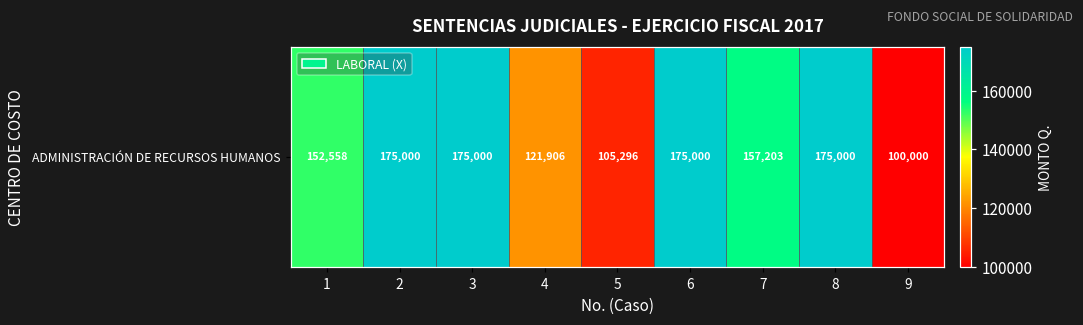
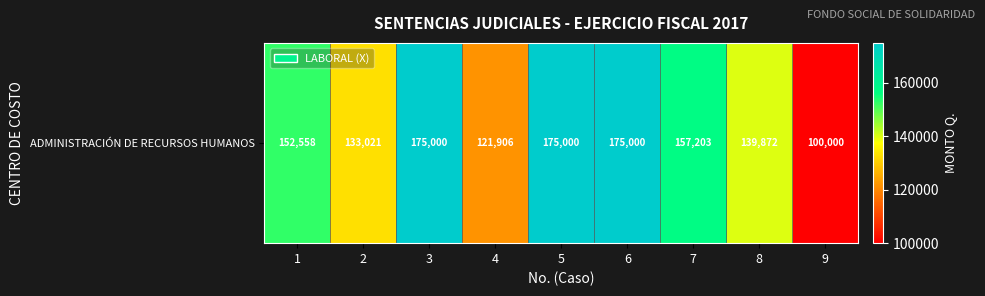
ADMINISTRACIÓN DE RECURSOS HUMANOS, 2: 175,000 -> 133,021
ADMINISTRACIÓN DE RECURSOS HUMANOS, 5: 105,296 -> 175,000
ADMINISTRACIÓN DE RECURSOS HUMANOS, 8: 175,000 -> 139,872
